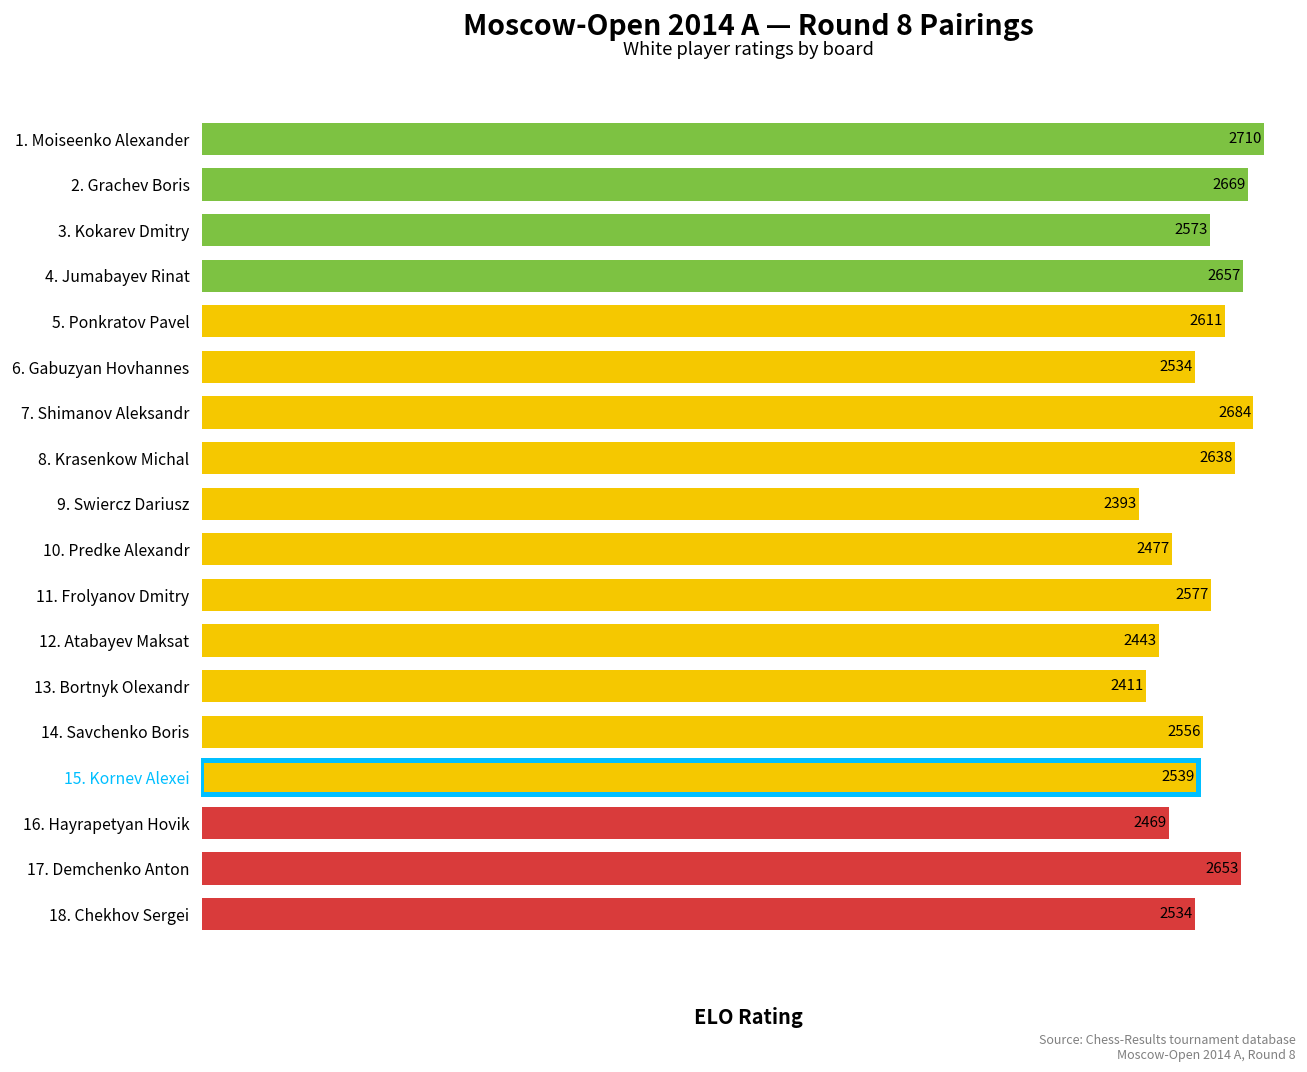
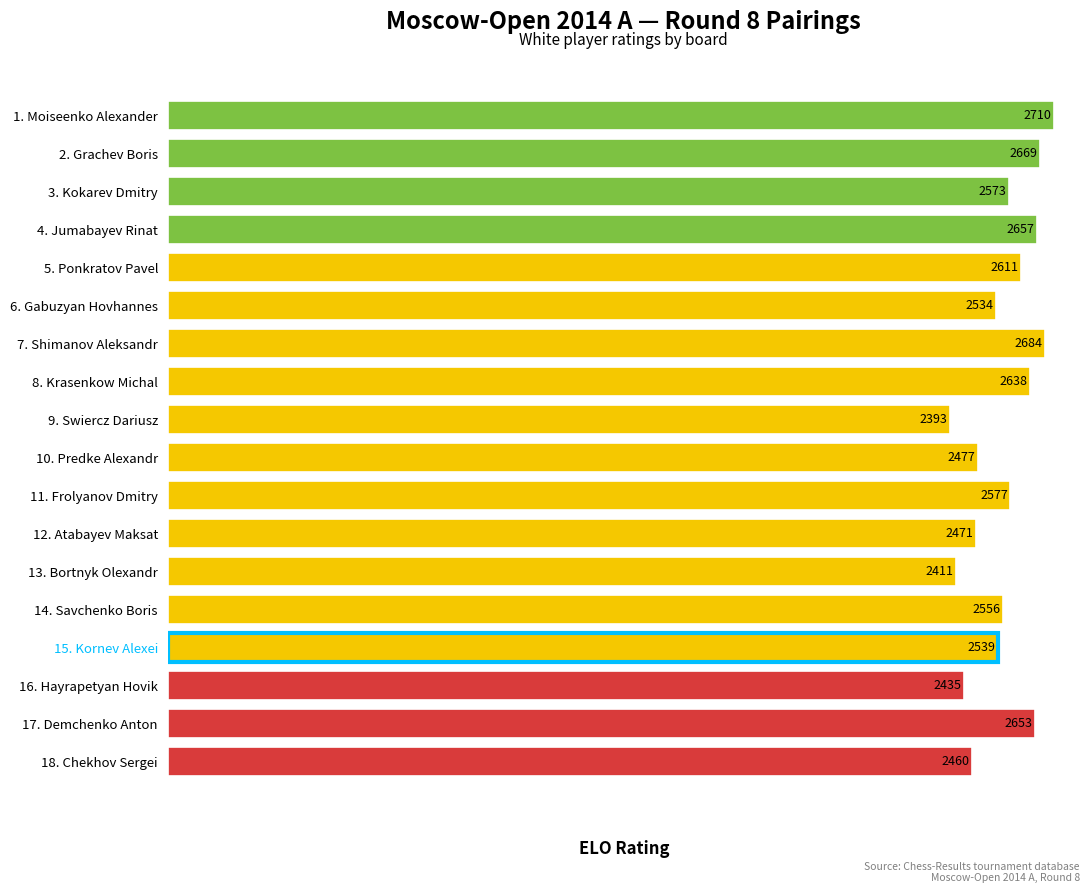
12. Atabayev Maksat: 2443 -> 2471
16. Hayrapetyan Hovik: 2469 -> 2435
18. Chekhov Sergei: 2534 -> 2460
